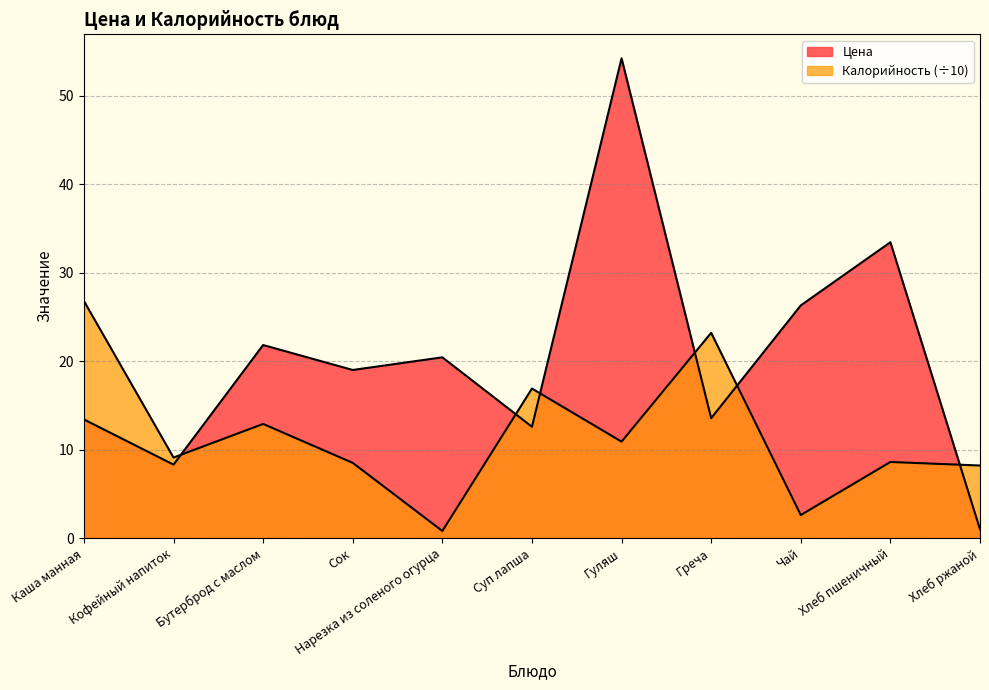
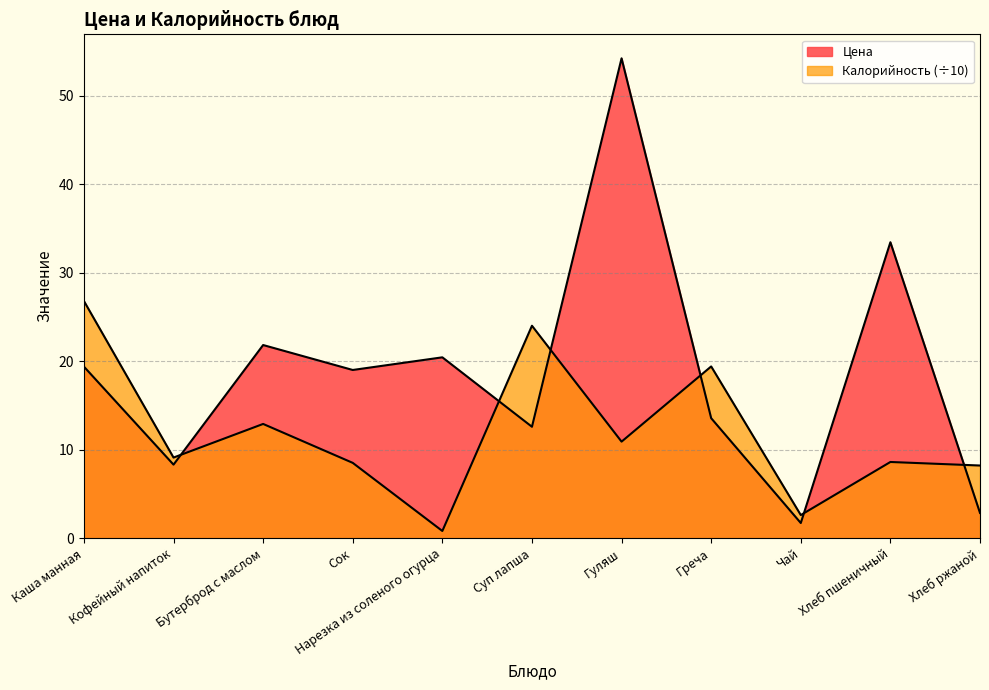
Цена, Каша манная: 13 -> 19
Калорийность (÷10), Суп лапша: 17 -> 24
Калорийность (÷10), Греча: 23 -> 19
Цена, Чай: 26 -> 2
Цена, Хлеб ржаной: 1 -> 3
